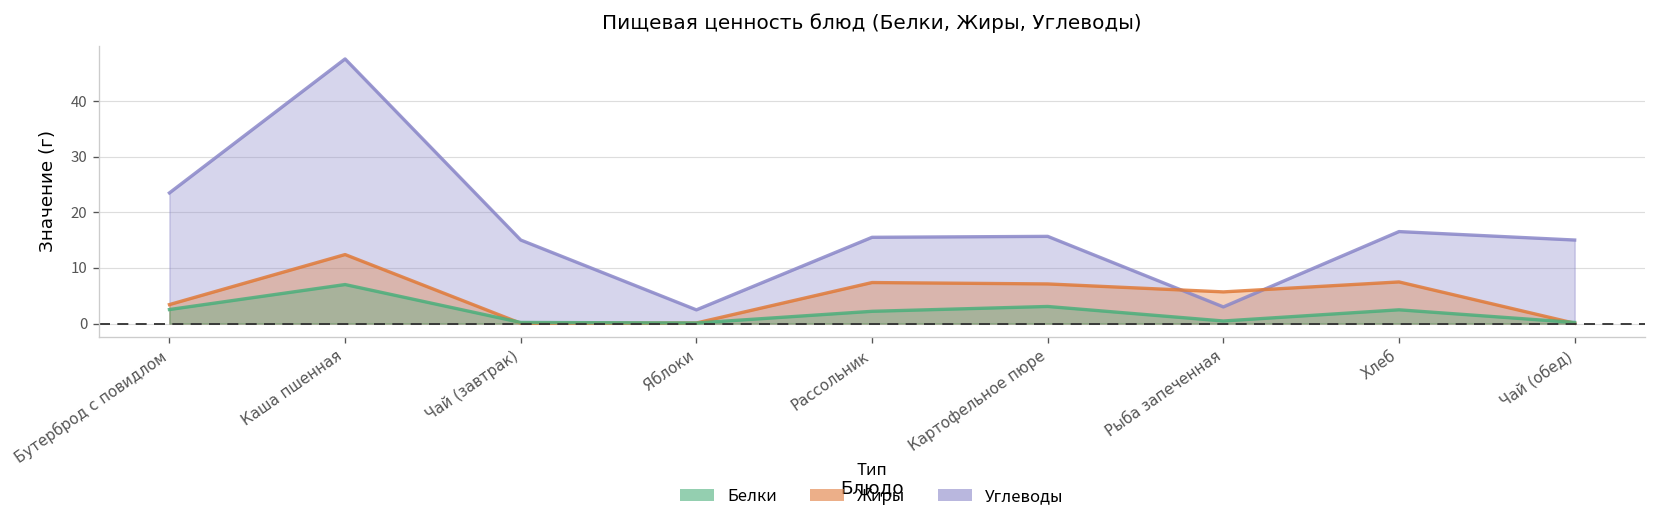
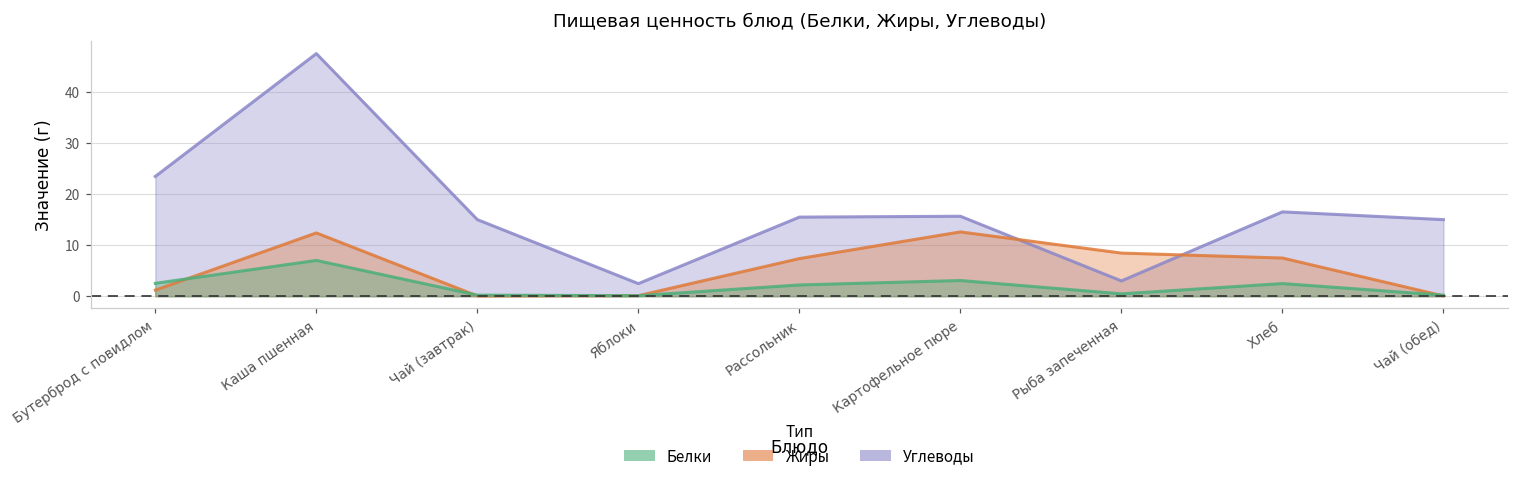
Жиры, Бутерброд с повидлом: 3 -> 1
Жиры, Картофельное пюре: 7 -> 13
Жиры, Рыба запеченная: 6 -> 8
